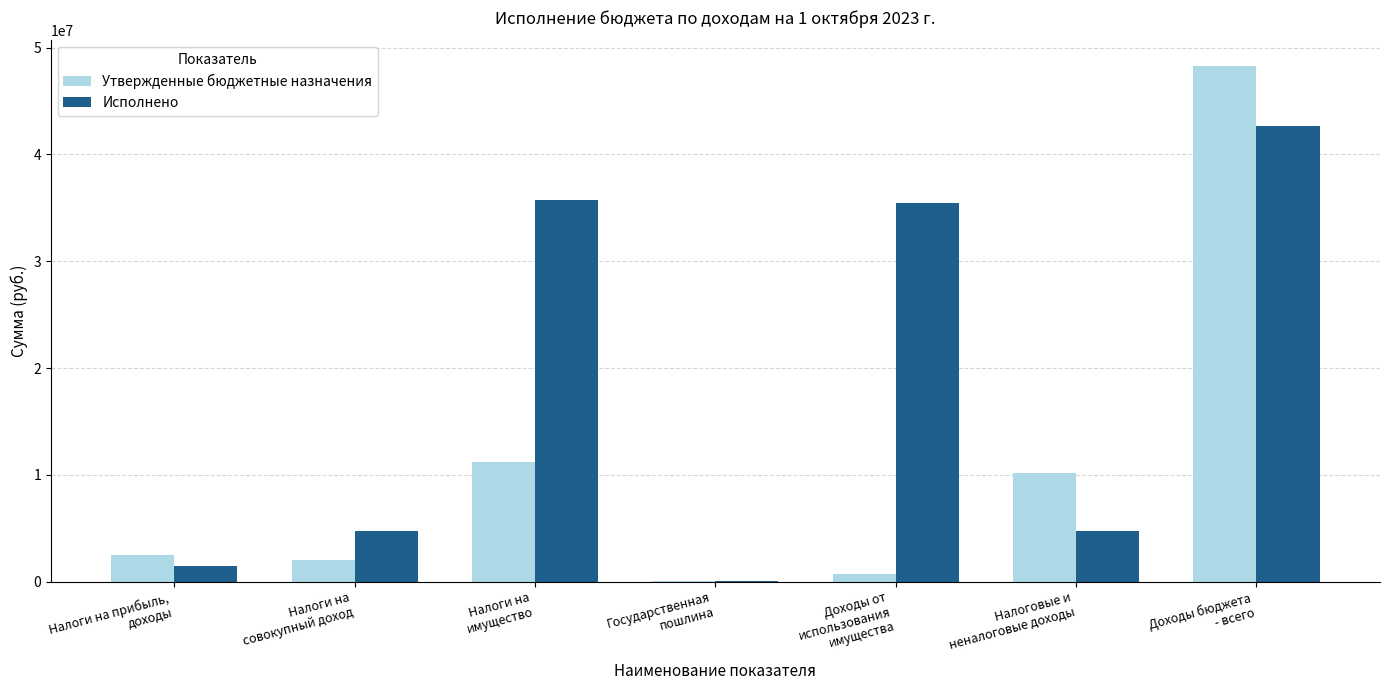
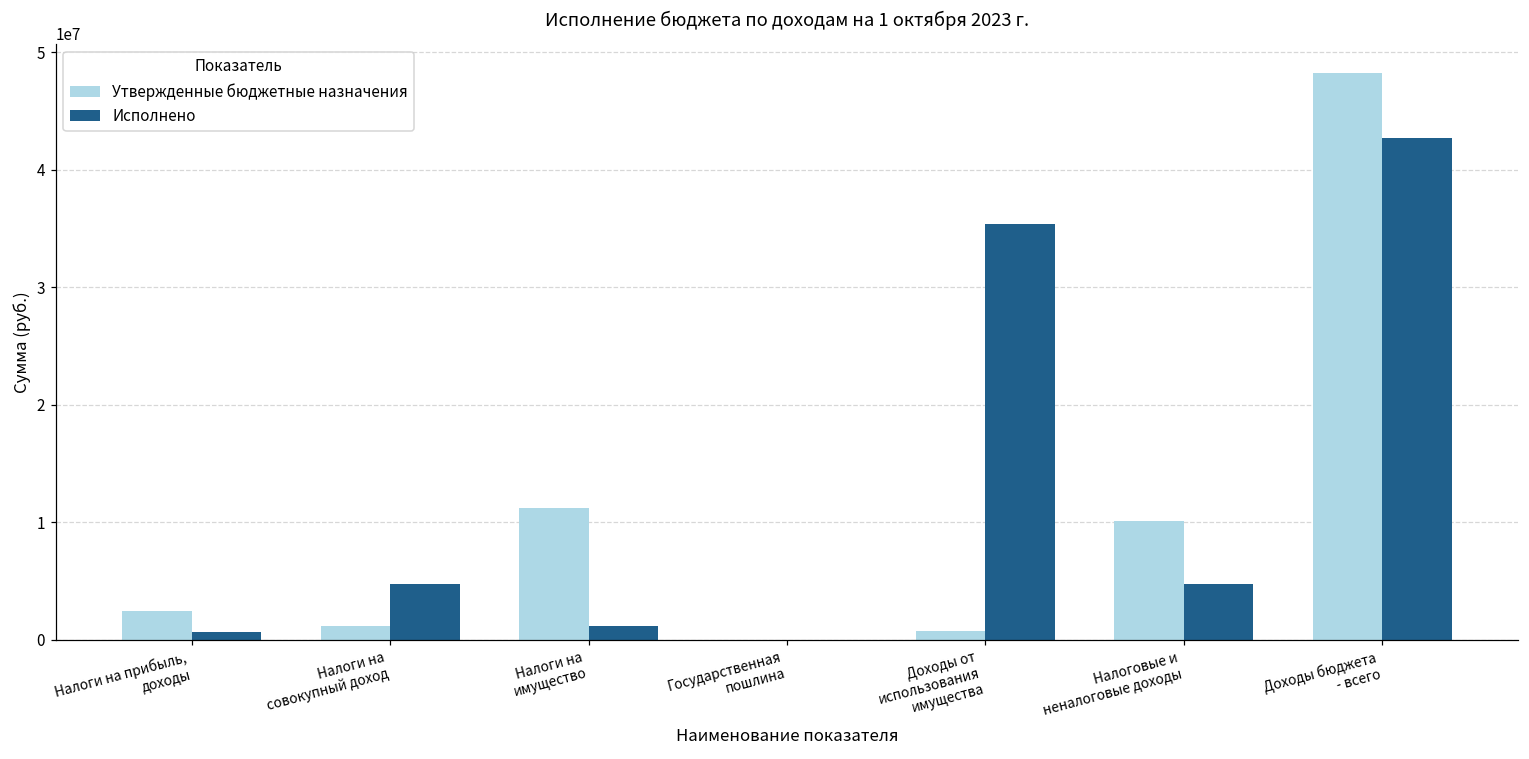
Исполнено, Налоги на прибыль, доходы: 1500000 -> 600000
Утвержденные бюджетные назначения, Налоги на совокупный доход: 2000000 -> 1200000
Исполнено, Налоги на имущество: 35800000 -> 1100000
